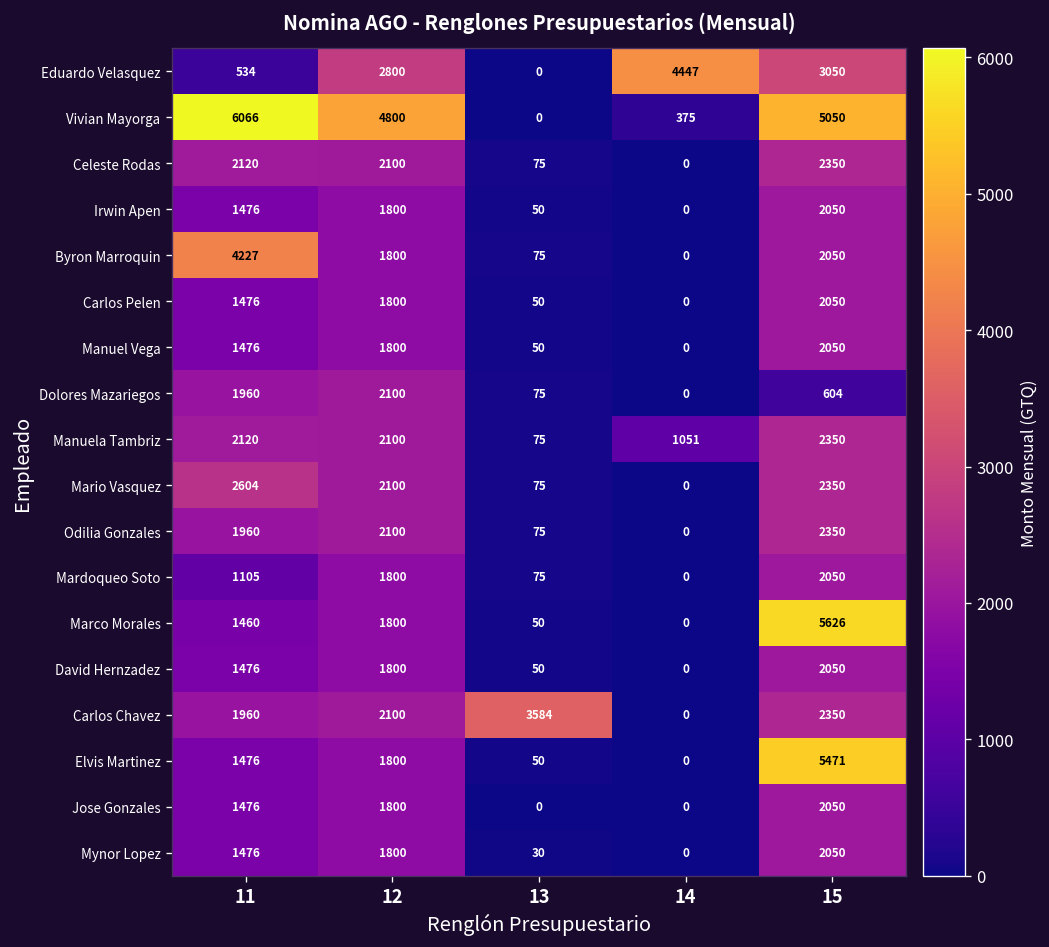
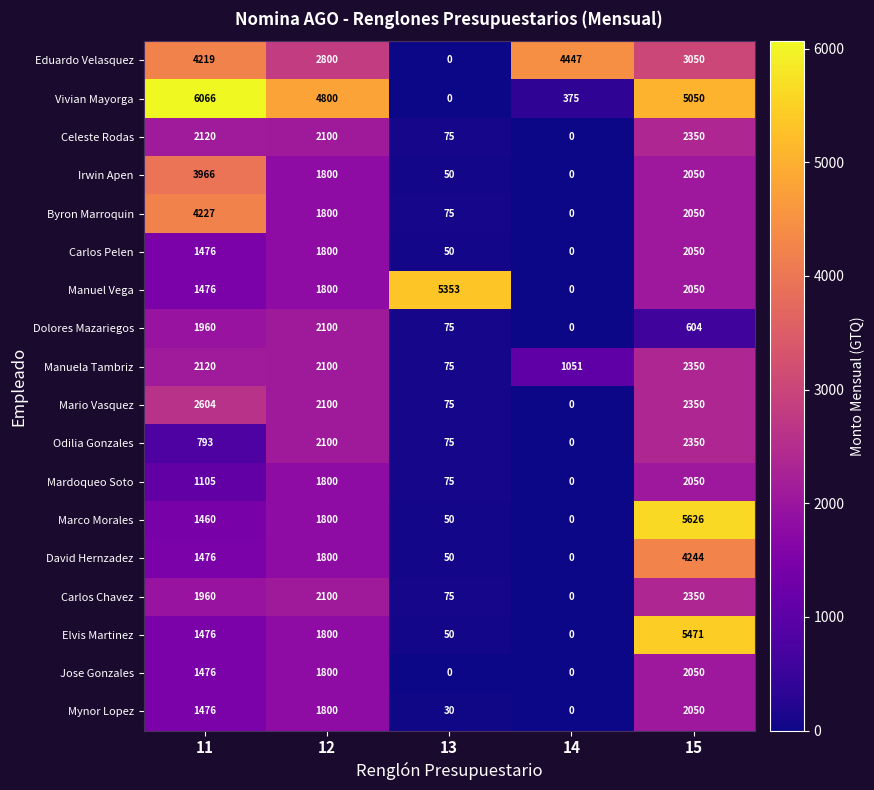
Eduardo Velasquez, 11: 534 -> 4219
Irwin Apen, 11: 1476 -> 3966
Manuel Vega, 13: 50 -> 5353
Odilia Gonzales, 11: 1960 -> 793
David Hernzadez, 15: 2050 -> 4244
Carlos Chavez, 13: 3584 -> 75
